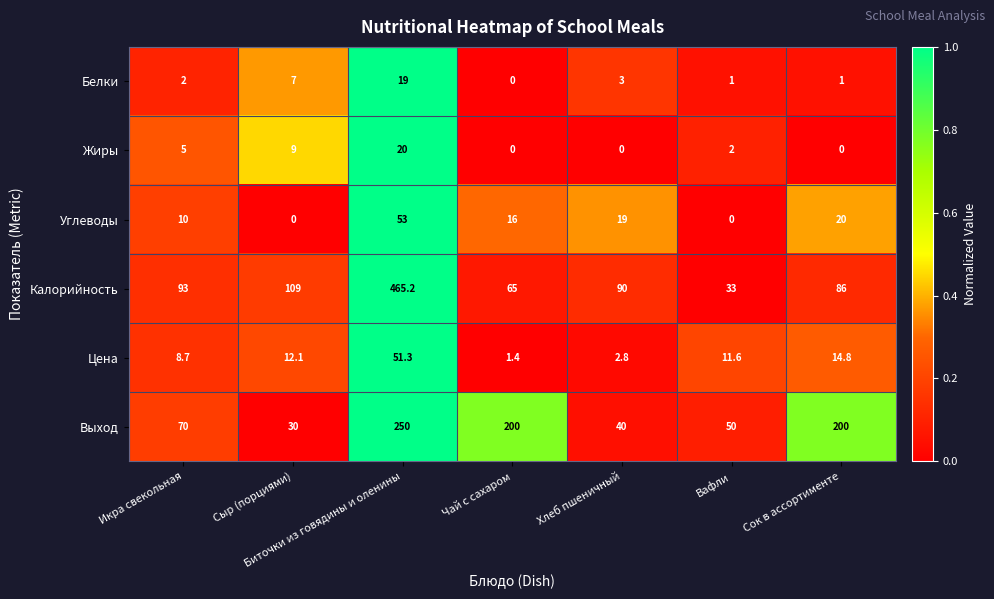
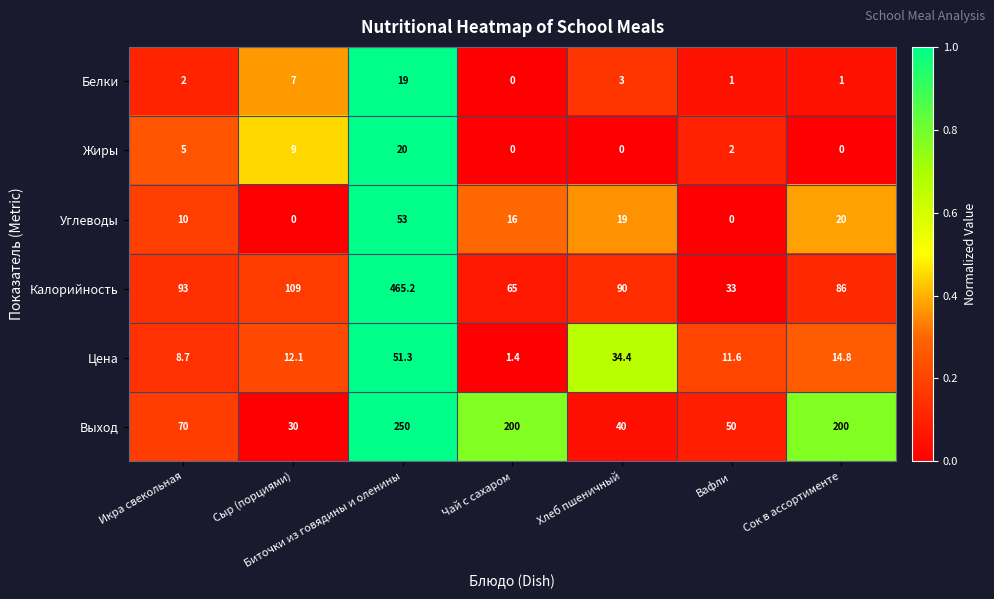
Цена, Хлеб пшеничный: 2.8 -> 34.4
